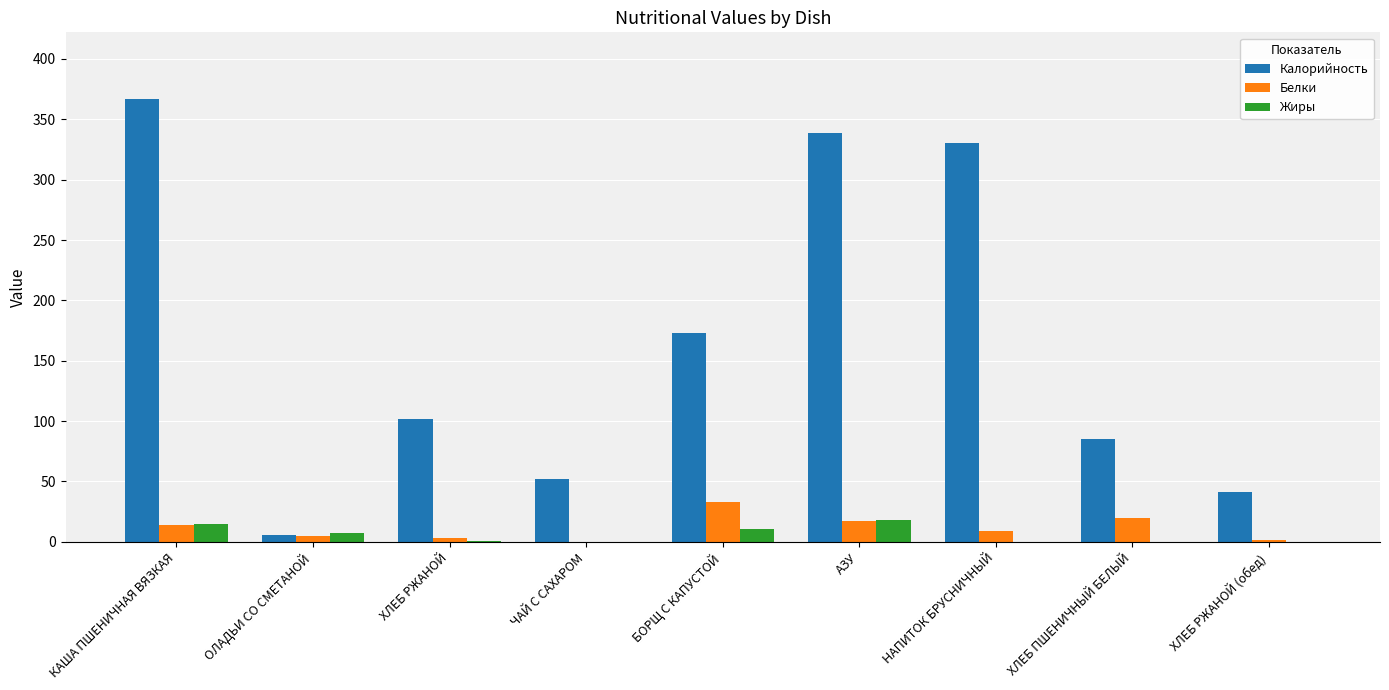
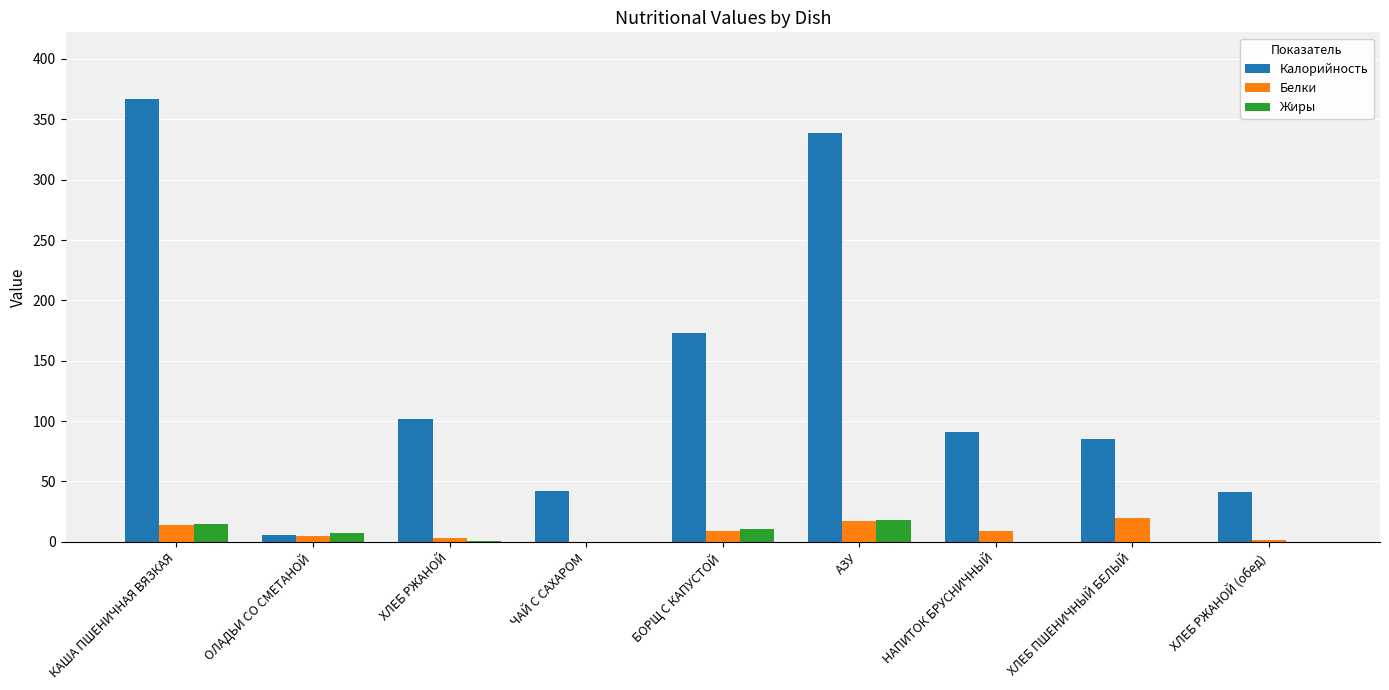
Калорийность, ЧАЙ С САХАРОМ: 52 -> 42
Белки, БОРЩ С КАПУСТОЙ: 33 -> 9
Калорийность, НАПИТОК БРУСНИЧНЫЙ: 330 -> 91
